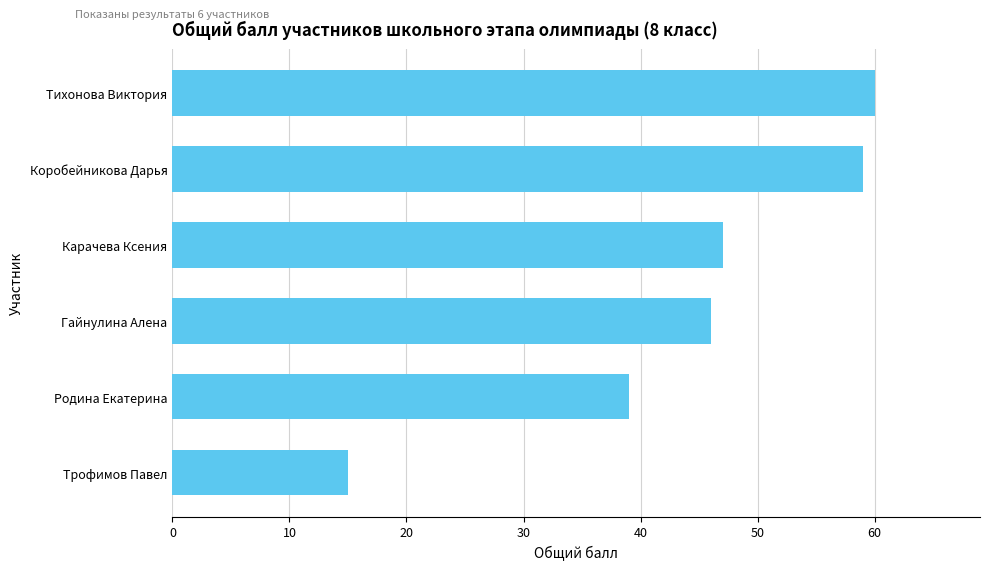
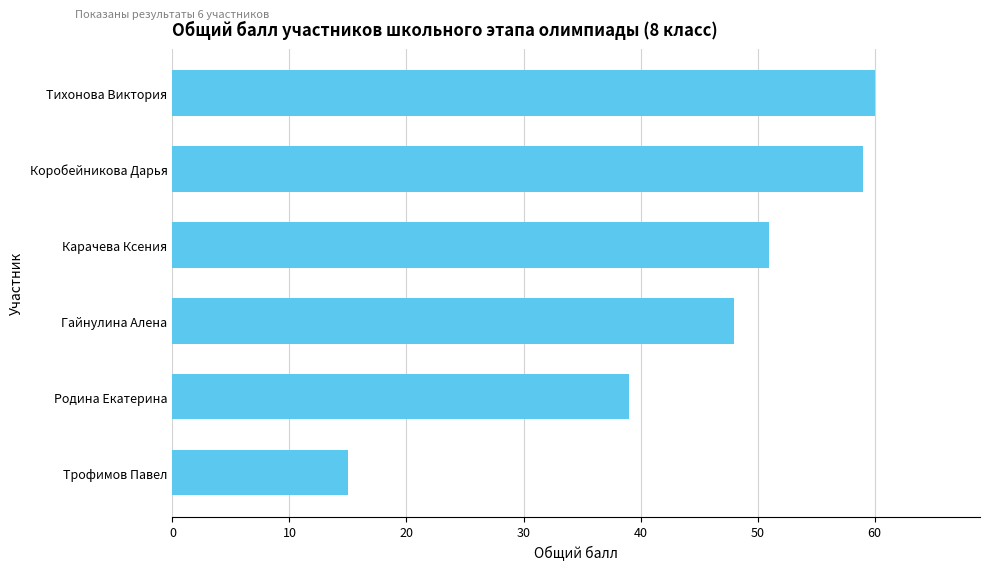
Карачева Ксения: 47 -> 51
Гайнулина Алена: 46 -> 48
